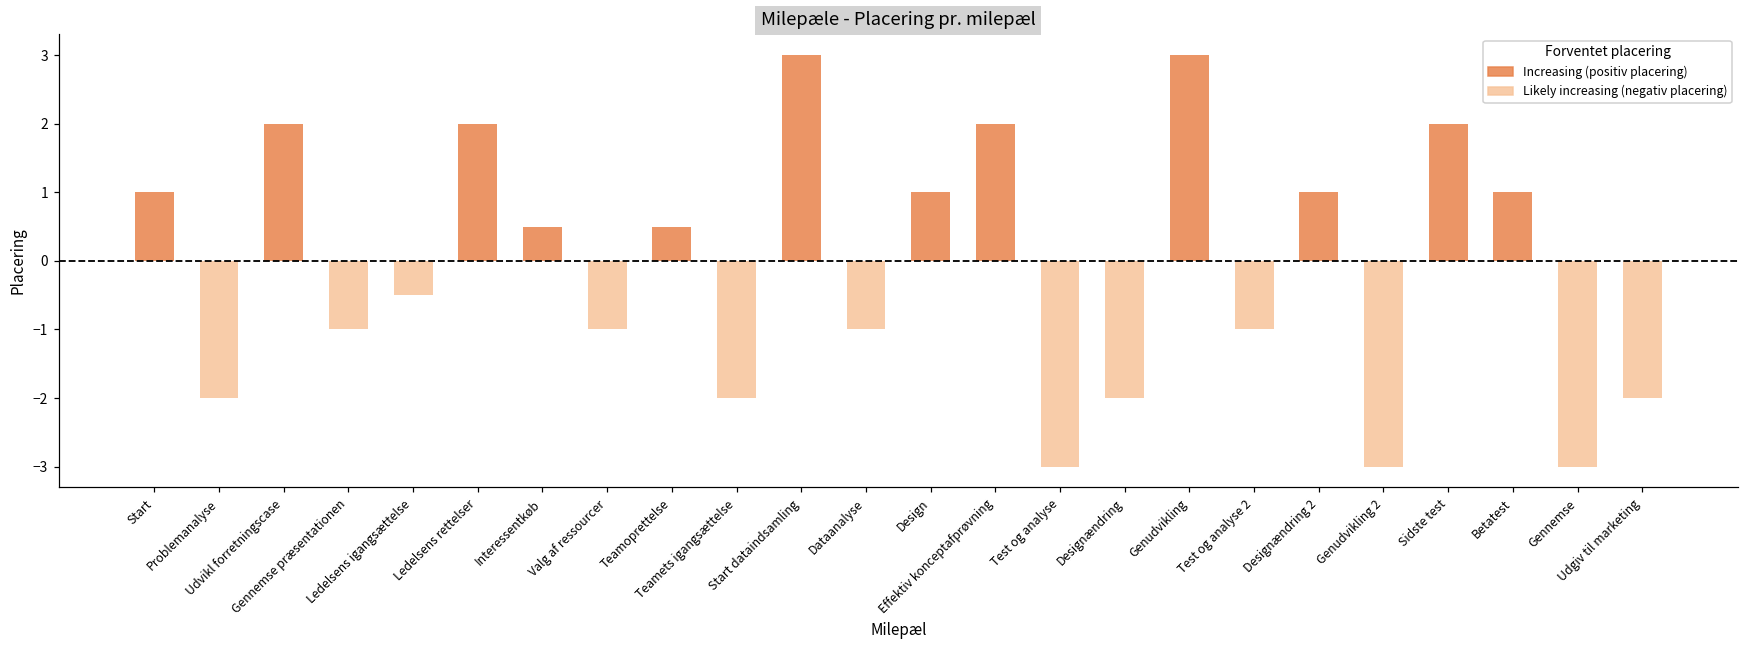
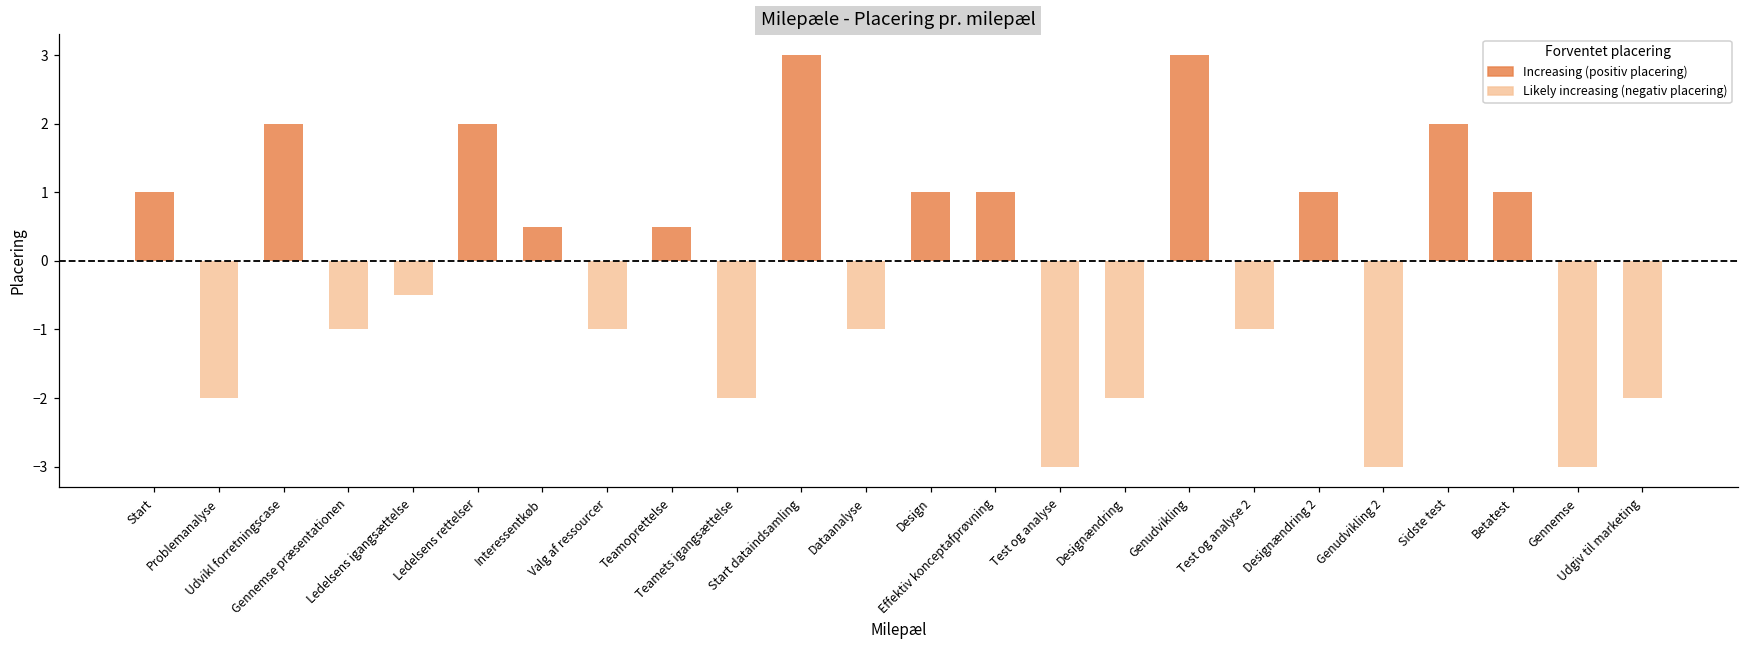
Increasing (positiv placering), Effektiv konceptafprøvning: 2 -> 1
